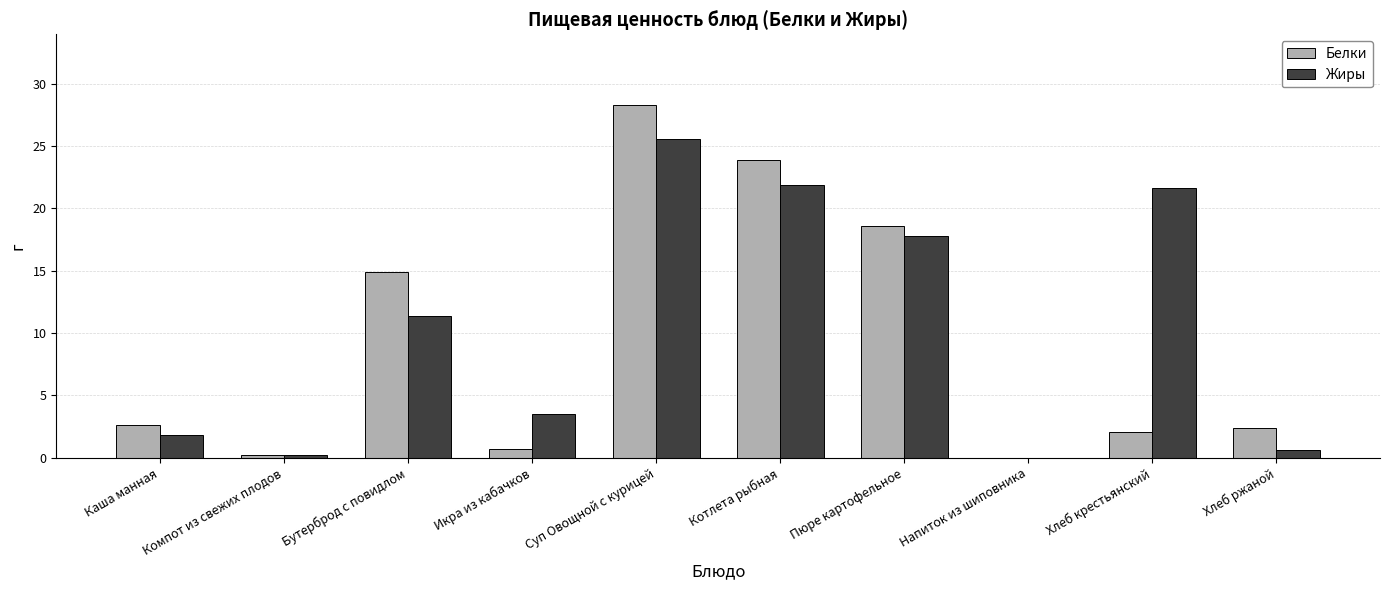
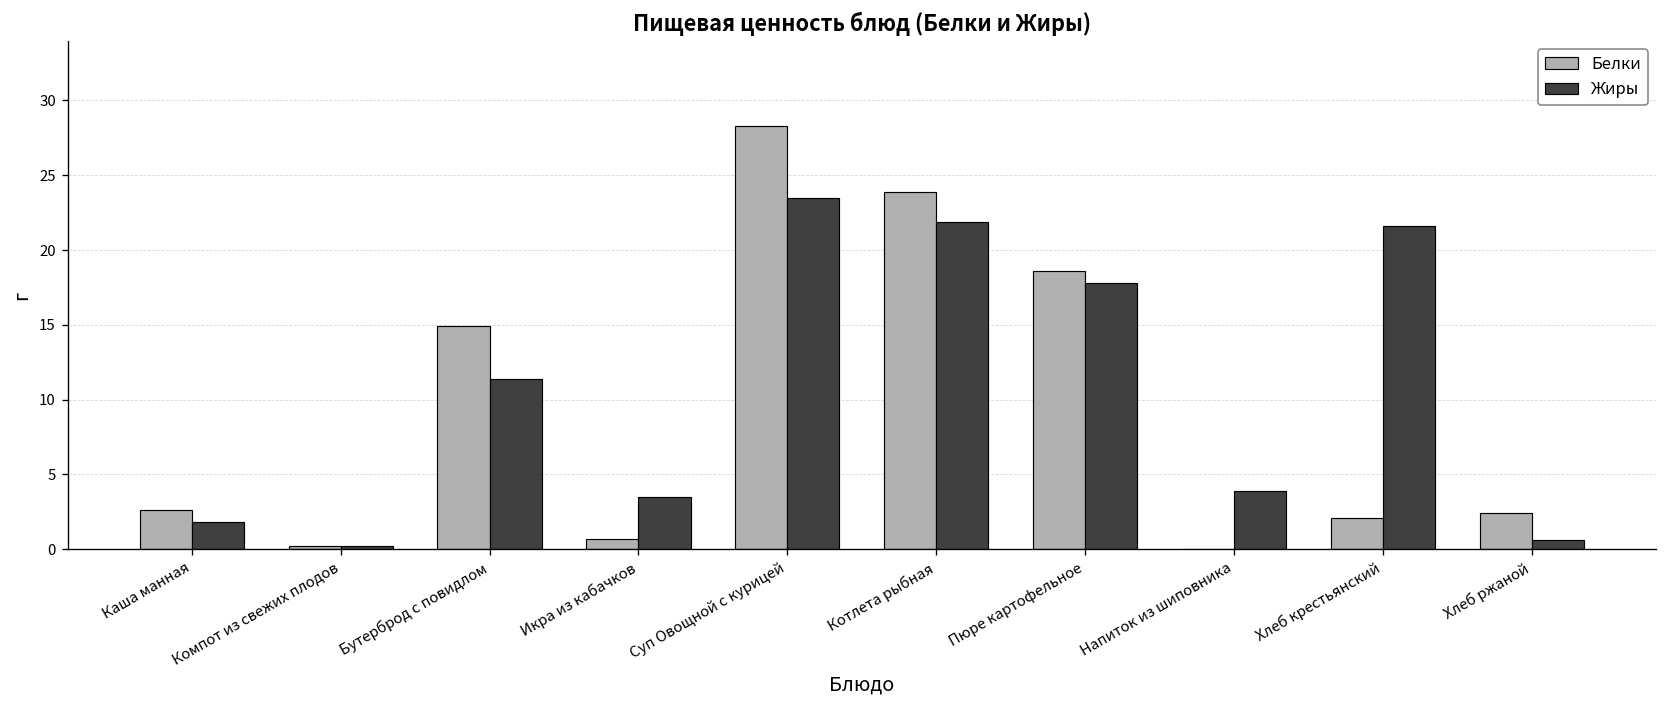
Жиры, Суп Овощной с курицей: 25.6 -> 23.5
Жиры, Напиток из шиповника: 0.0 -> 3.9
